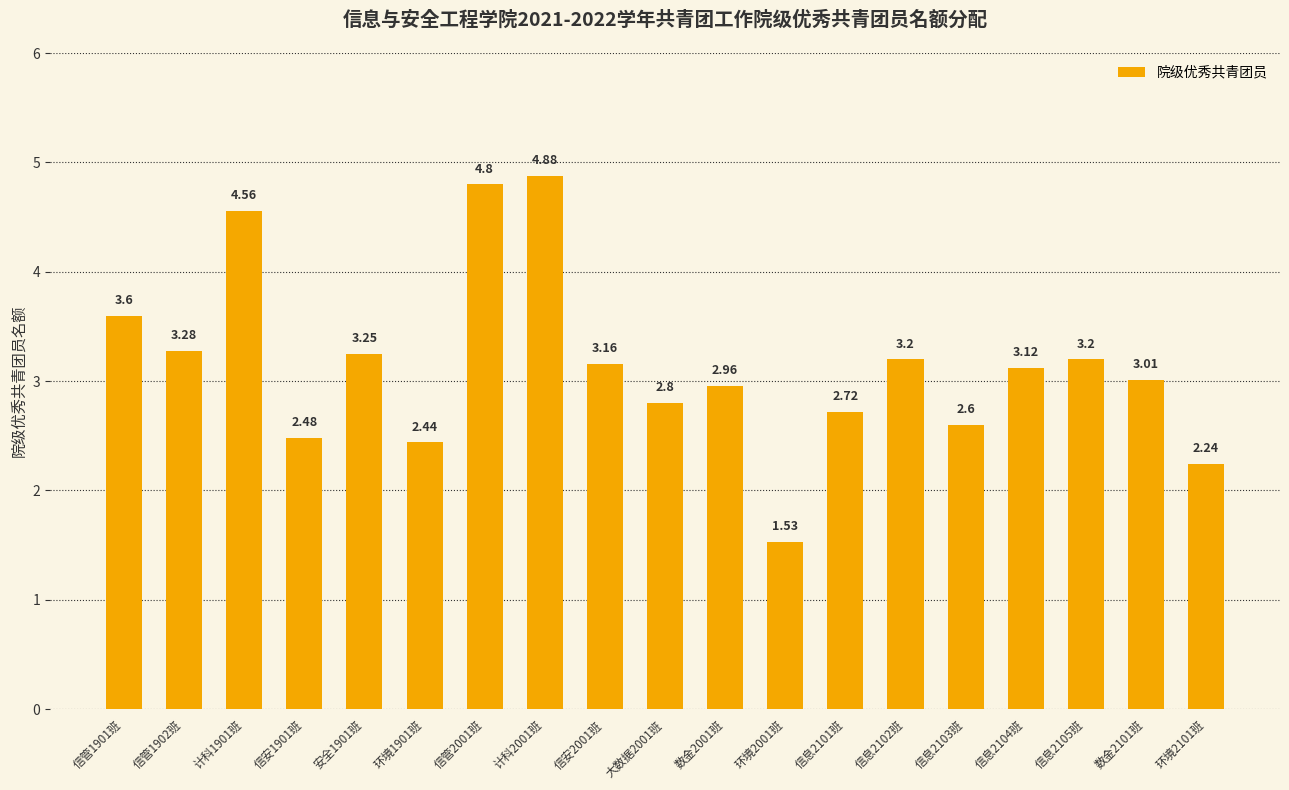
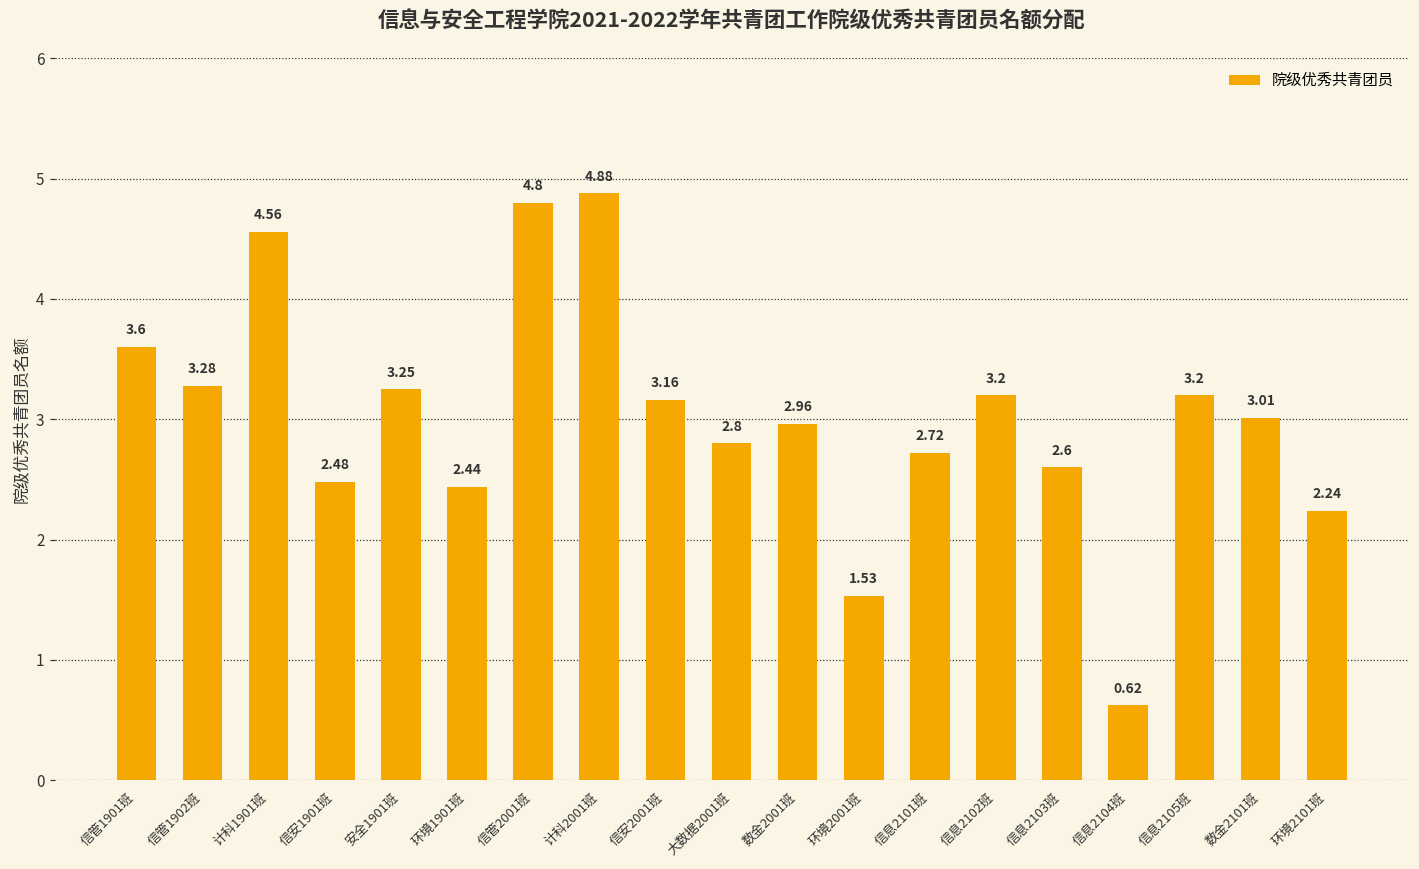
信息2104班: 3.12 -> 0.62
